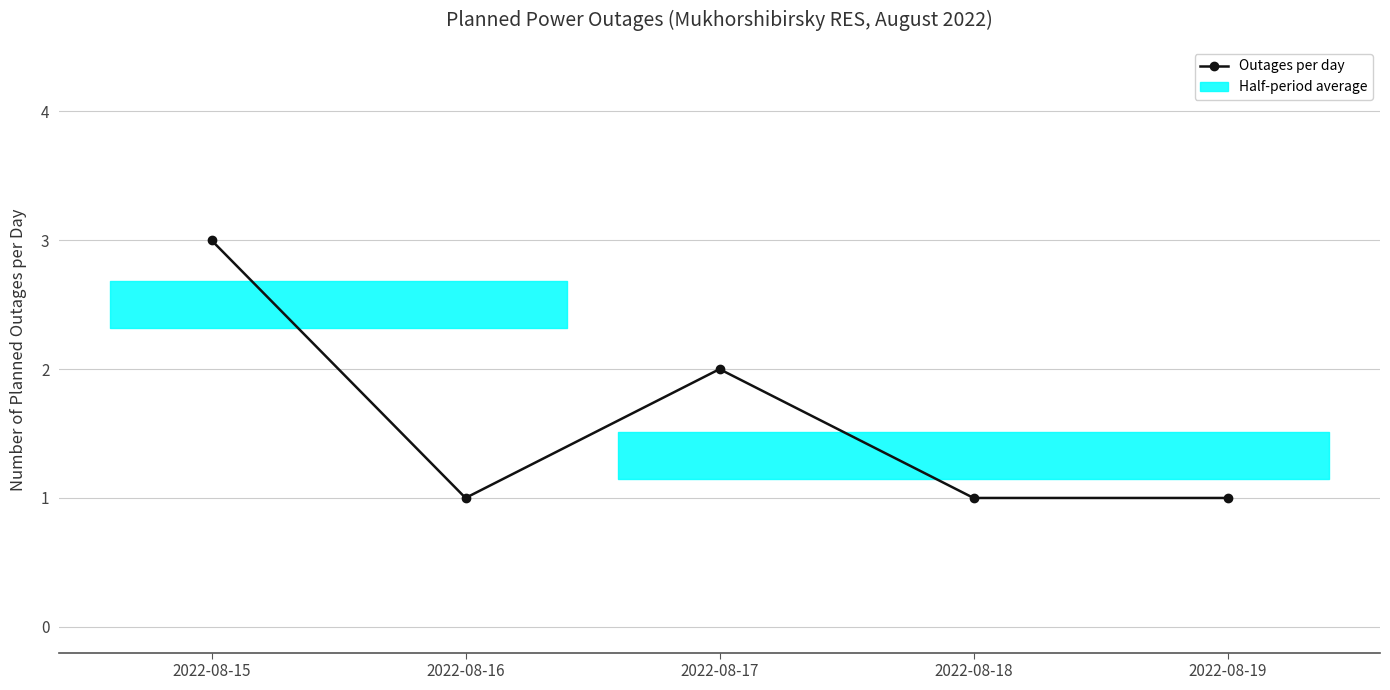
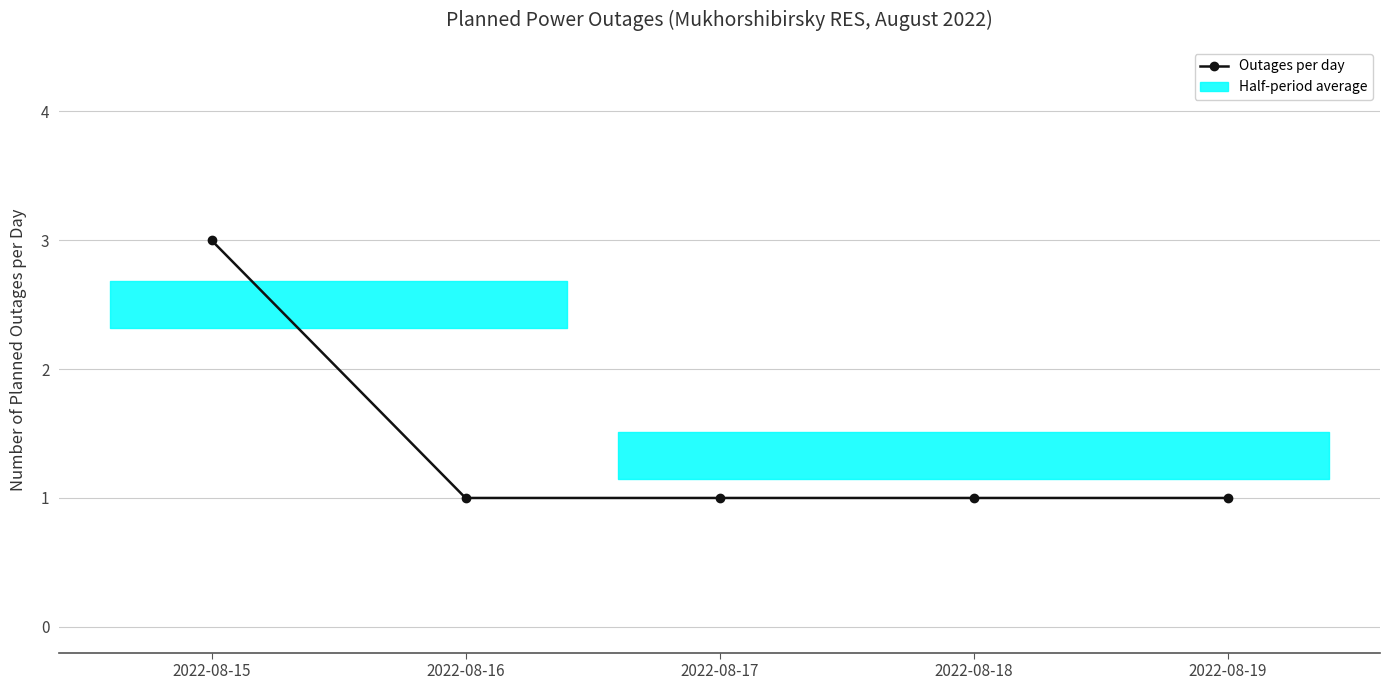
Outages per day, 2022-08-17: 2 -> 1
